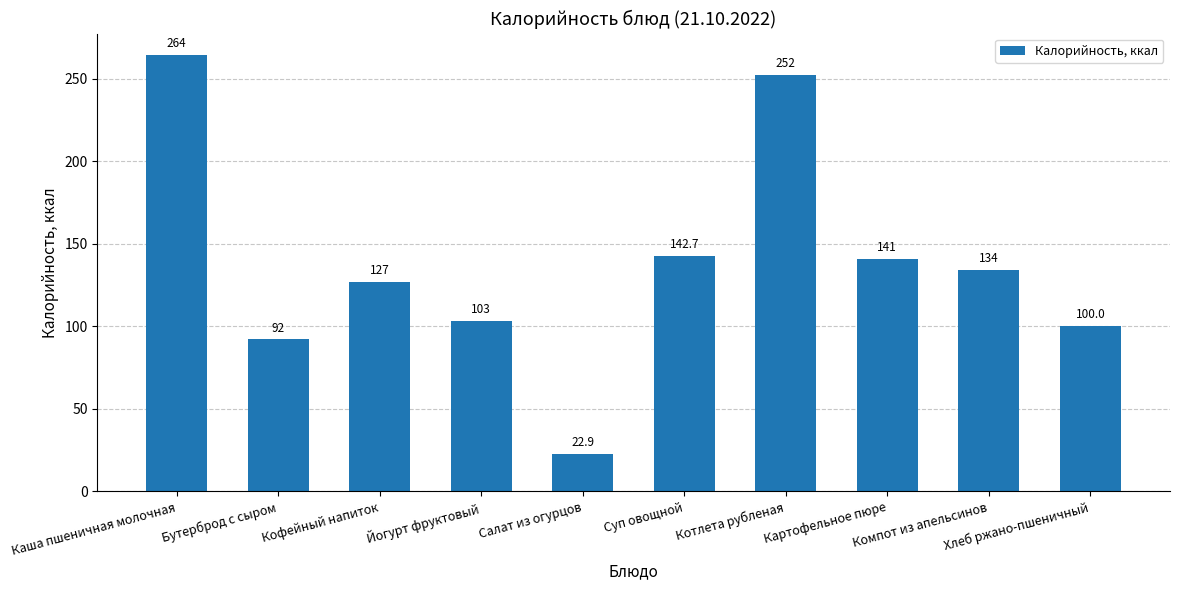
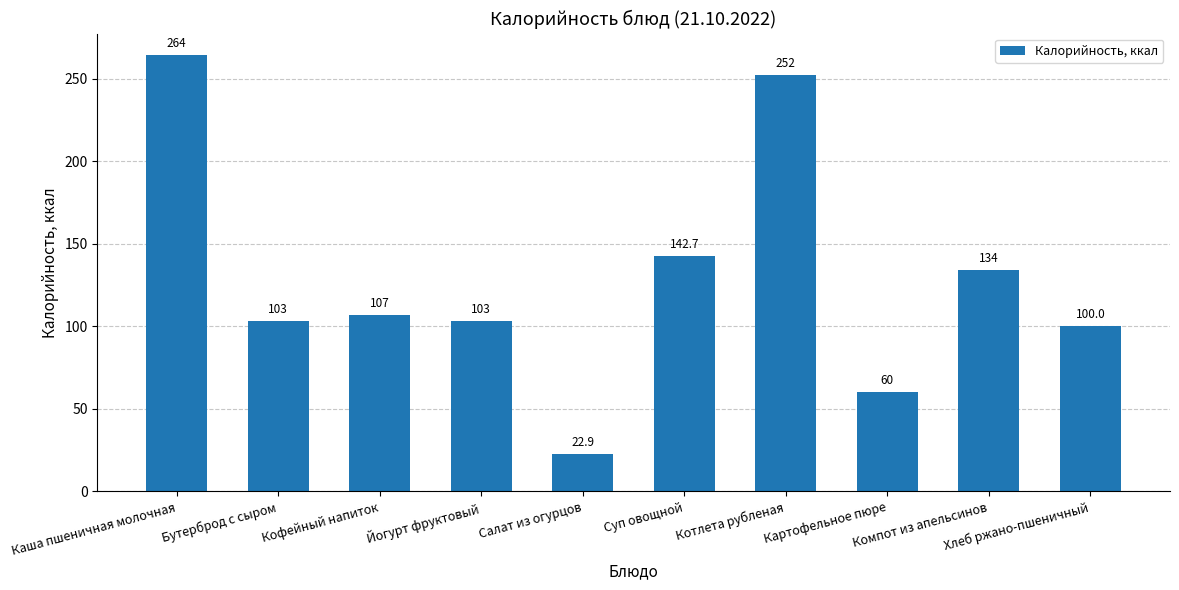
Бутерброд с сыром: 92 -> 103
Кофейный напиток: 127 -> 107
Картофельное пюре: 141 -> 60
